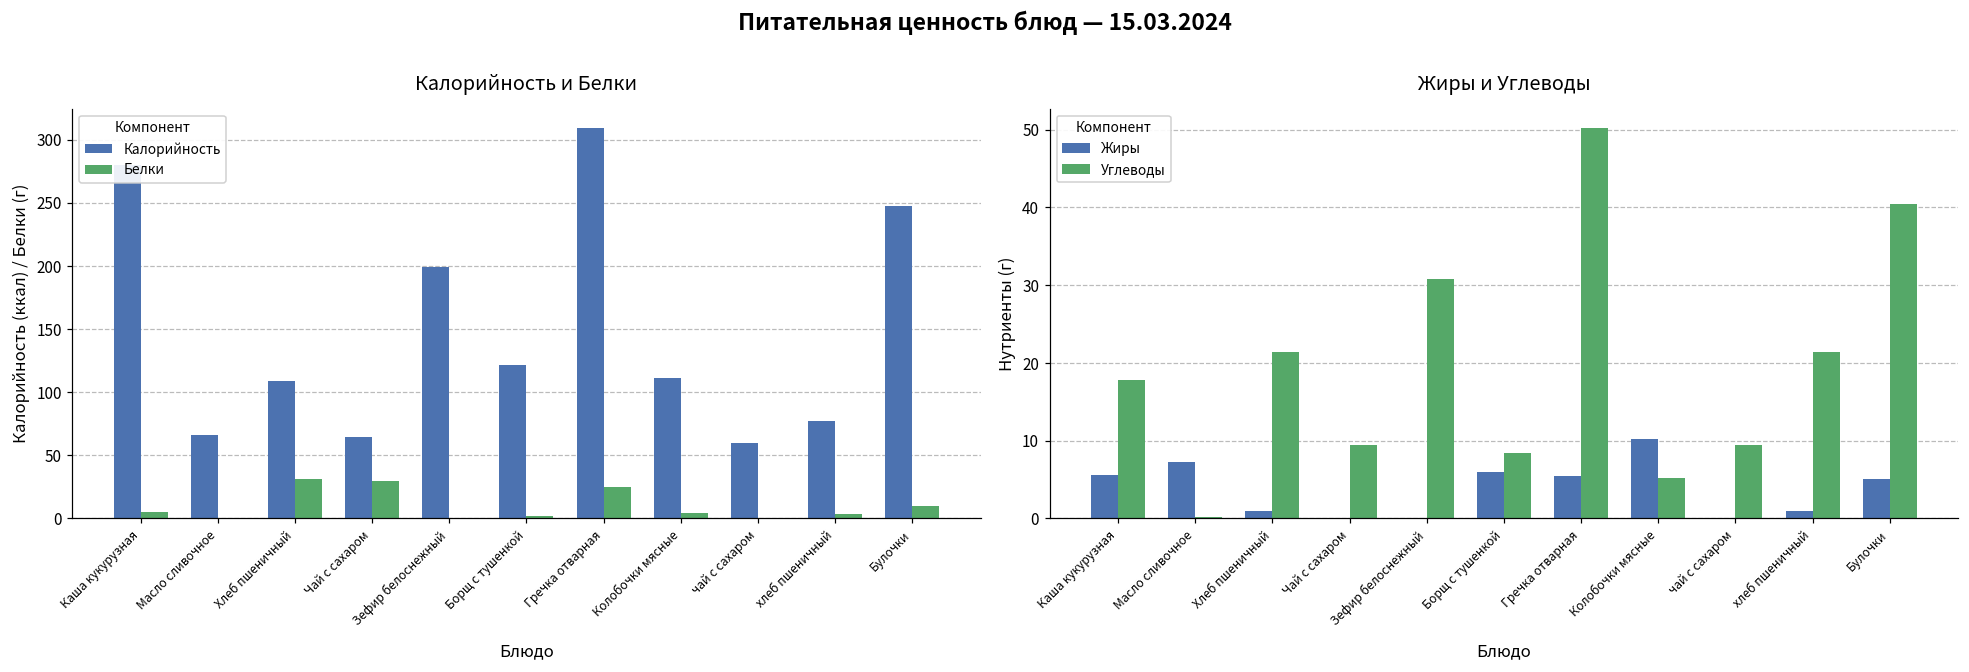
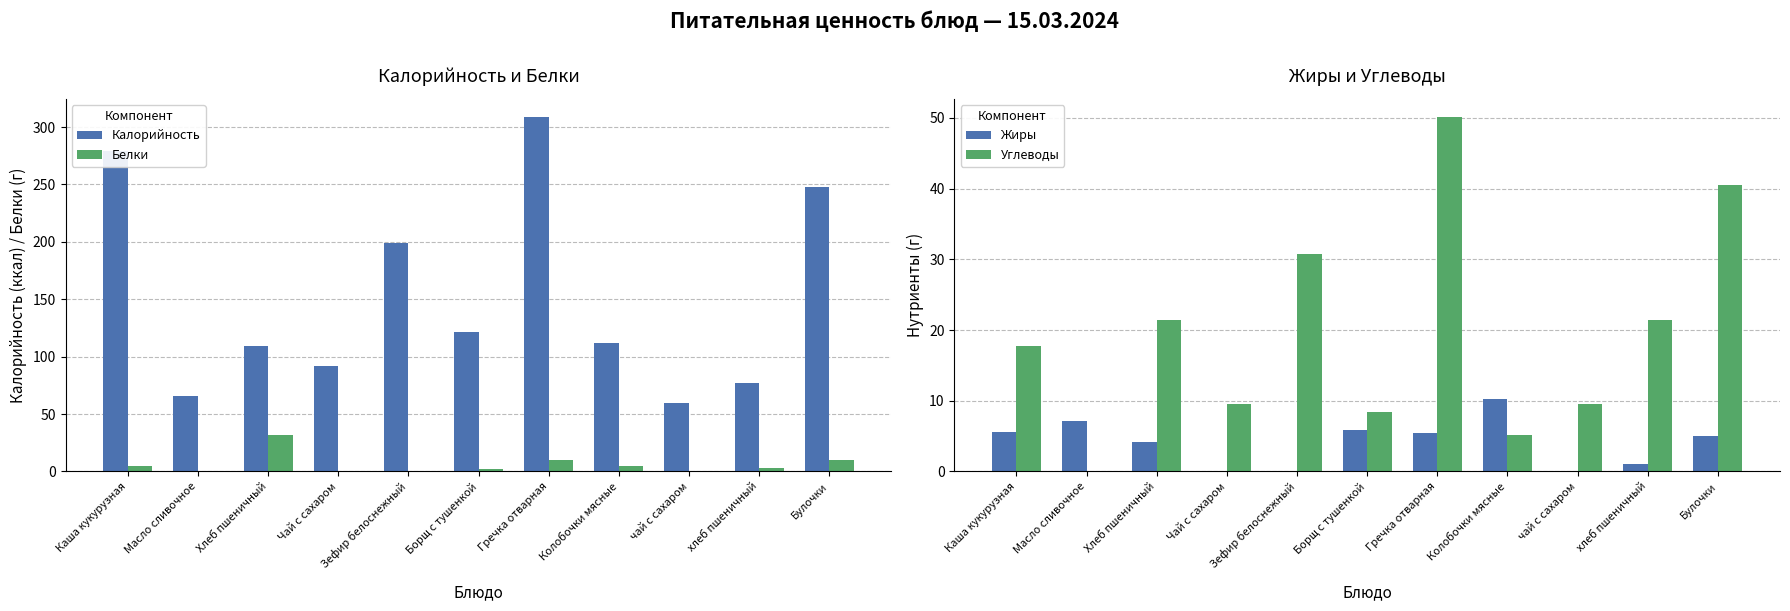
Калорийность и Белки, Калорийность, Чай с сахаром: 64 -> 92
Калорийность и Белки, Белки, Чай с сахаром: 30 -> 1
Калорийность и Белки, Белки, Гречка отварная: 25 -> 10
Жиры и Углеводы, Жиры, Хлеб пшеничный: 1 -> 4
